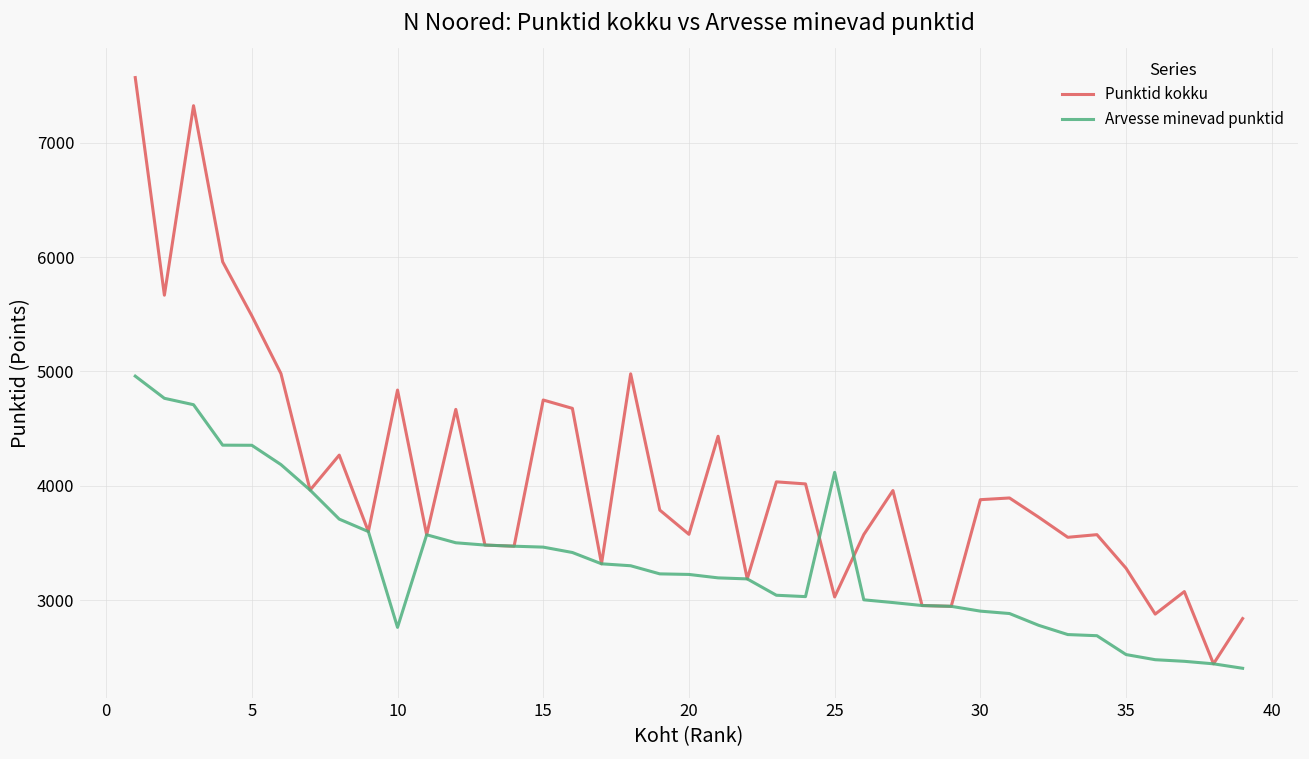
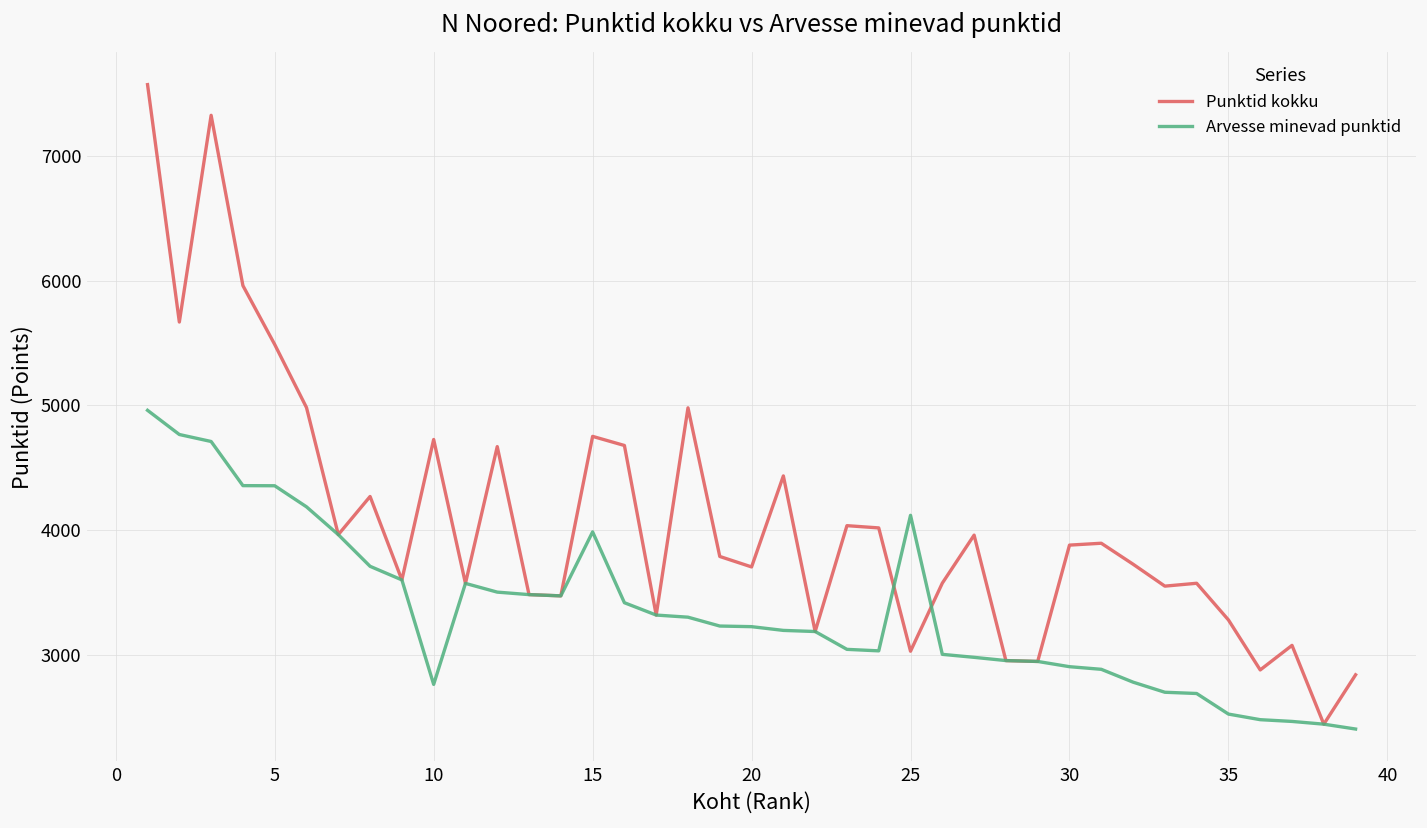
Punktid kokku, 10: 4840 -> 4730
Arvesse minevad punktid, 15: 3460 -> 3980
Punktid kokku, 20: 3580 -> 3700
